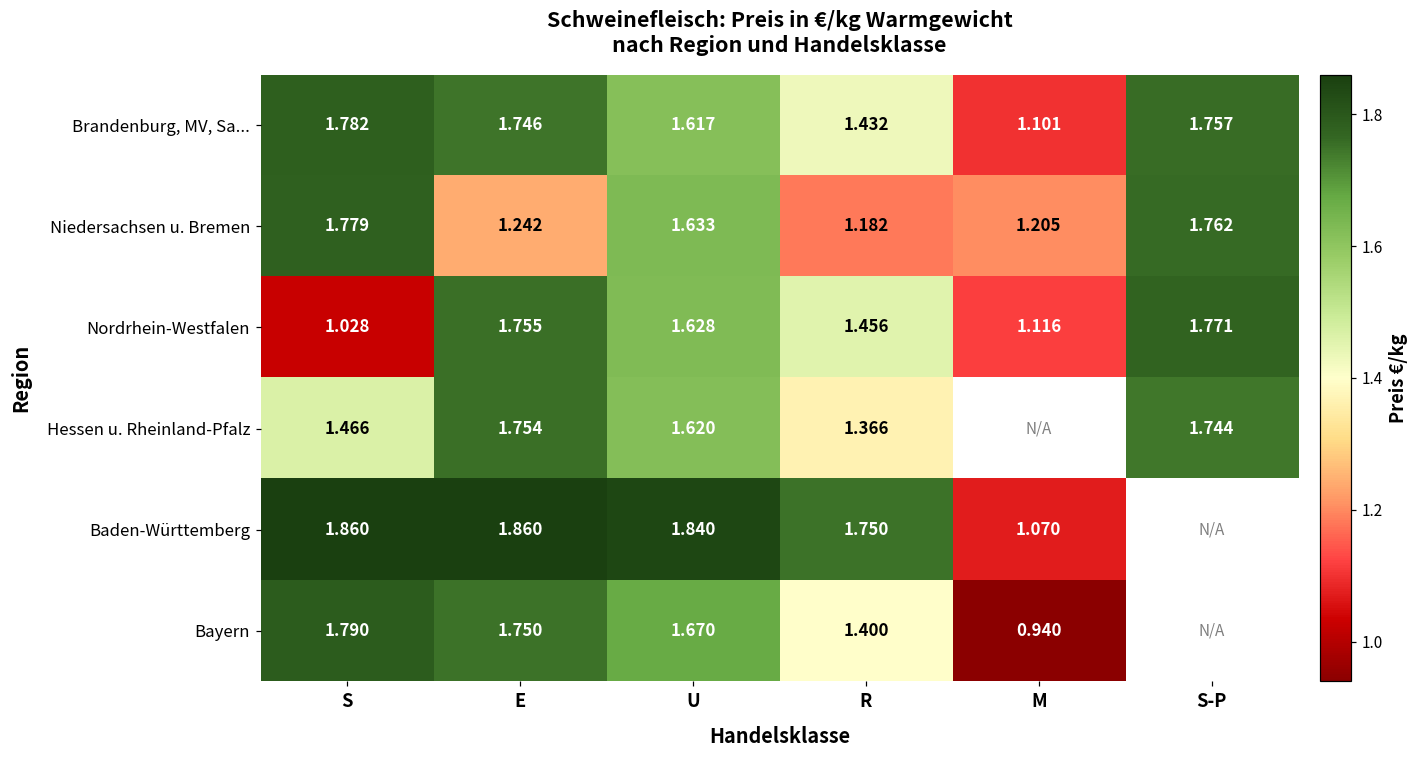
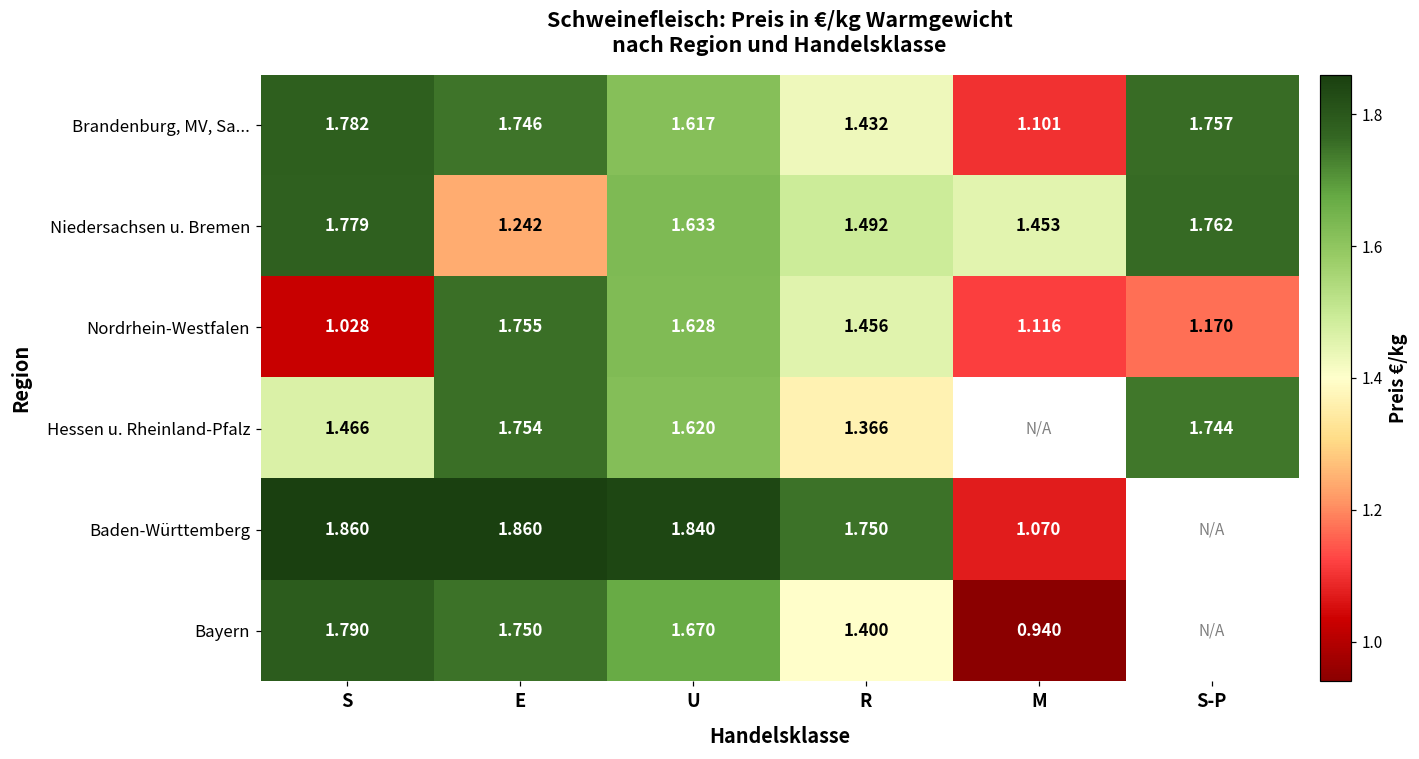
Niedersachsen u. Bremen, R: 1.182 -> 1.492
Niedersachsen u. Bremen, M: 1.205 -> 1.453
Nordrhein-Westfalen, S-P: 1.771 -> 1.170
